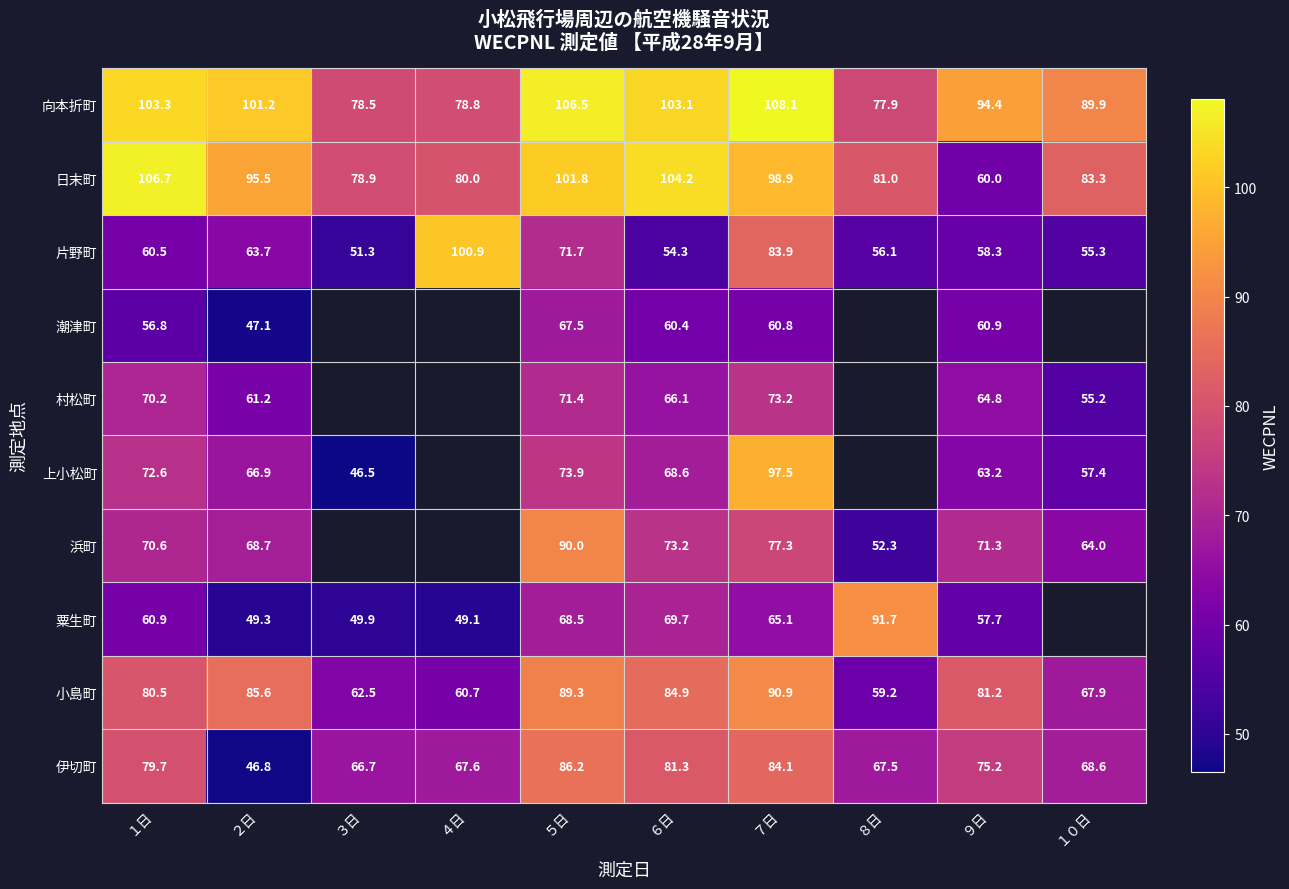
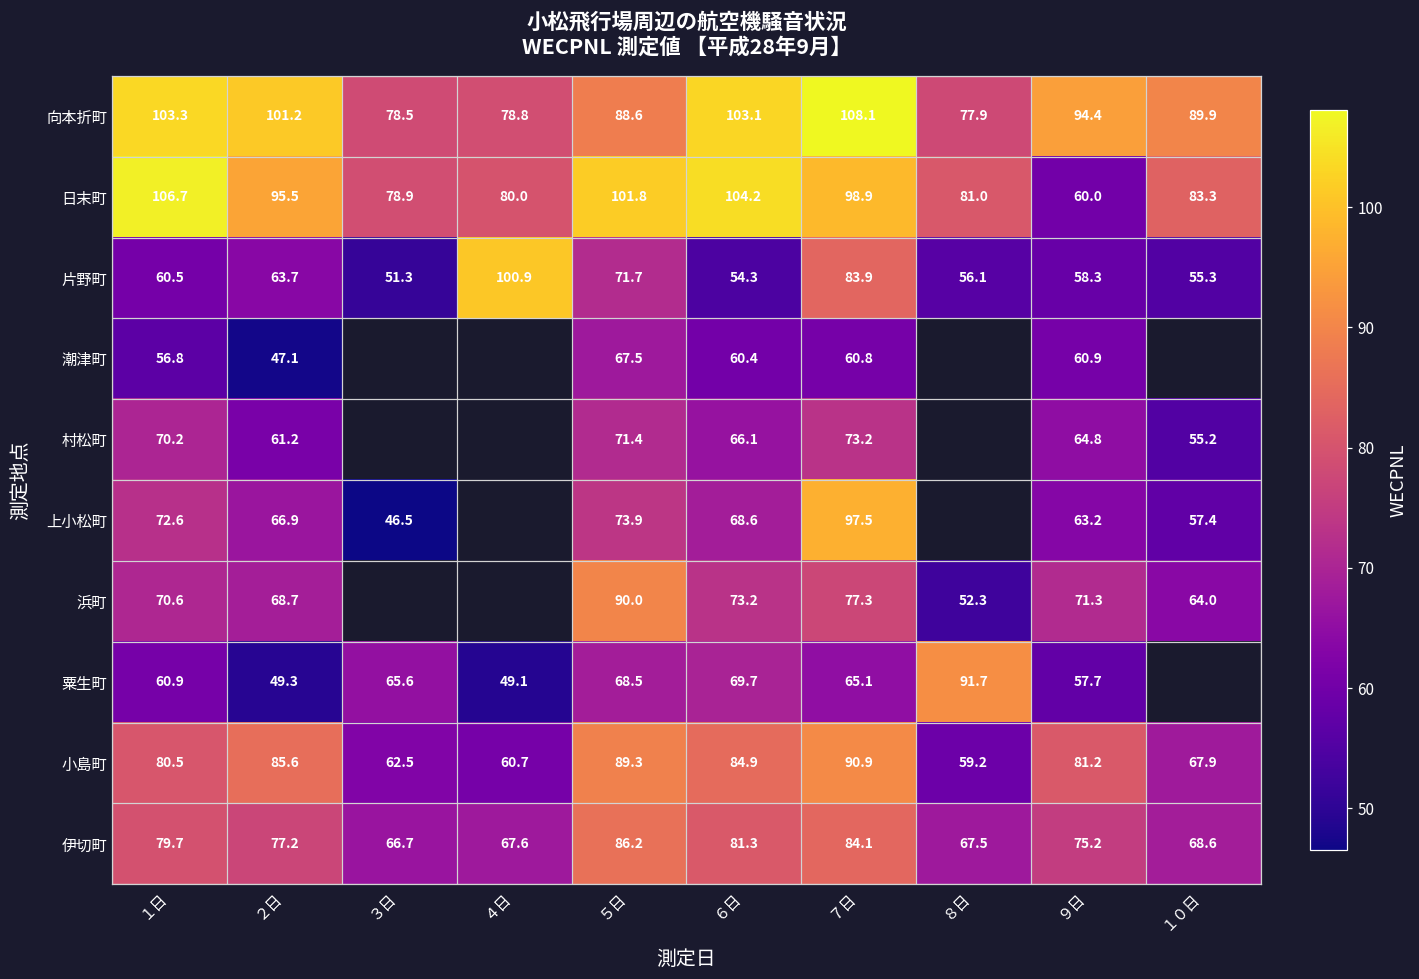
向本折町, ５日: 106.5 -> 88.6
粟生町, ３日: 49.9 -> 65.6
伊切町, ２日: 46.8 -> 77.2
